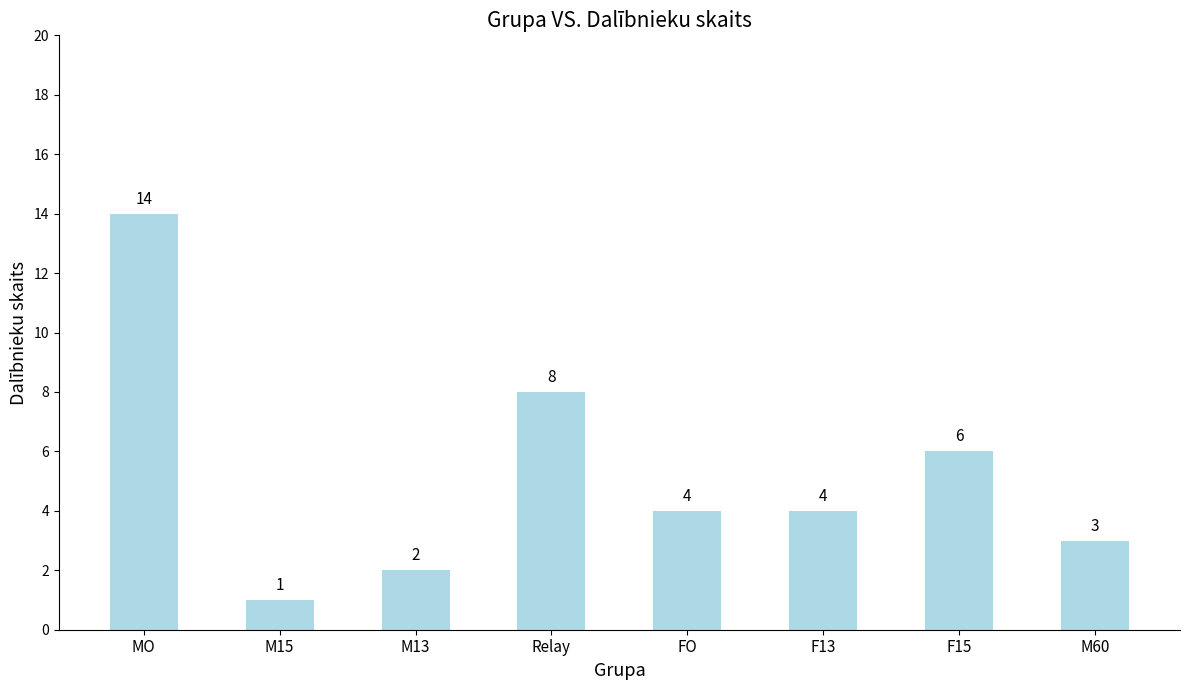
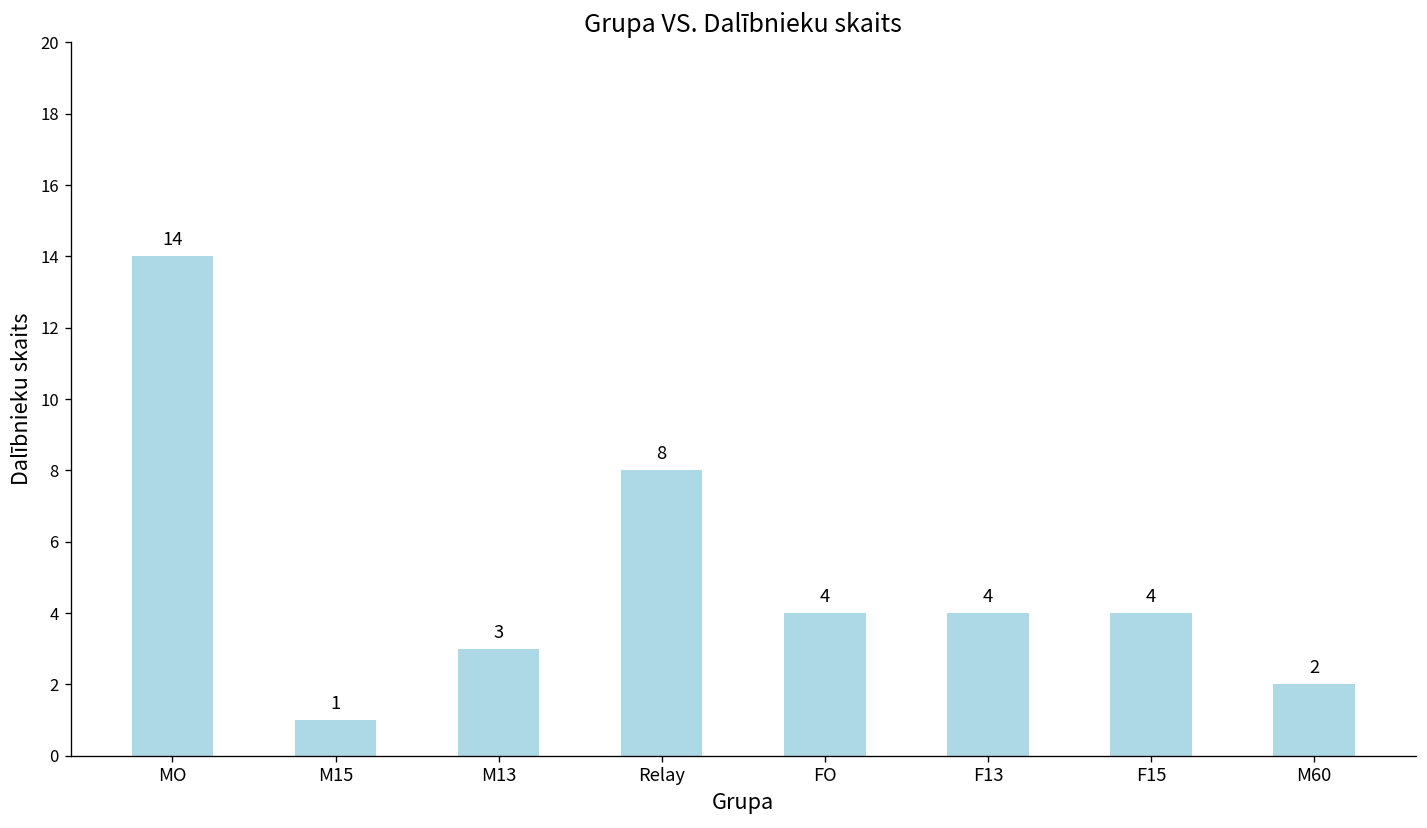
M13: 2 -> 3
F15: 6 -> 4
M60: 3 -> 2
